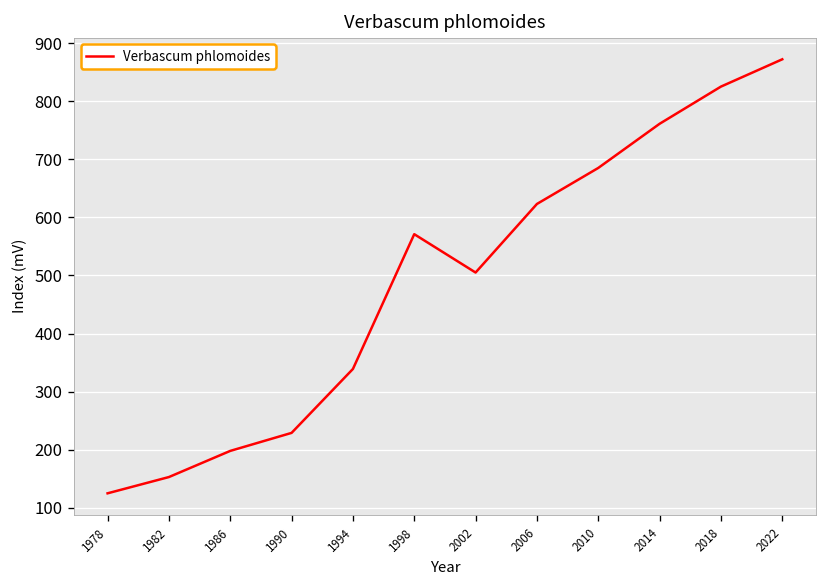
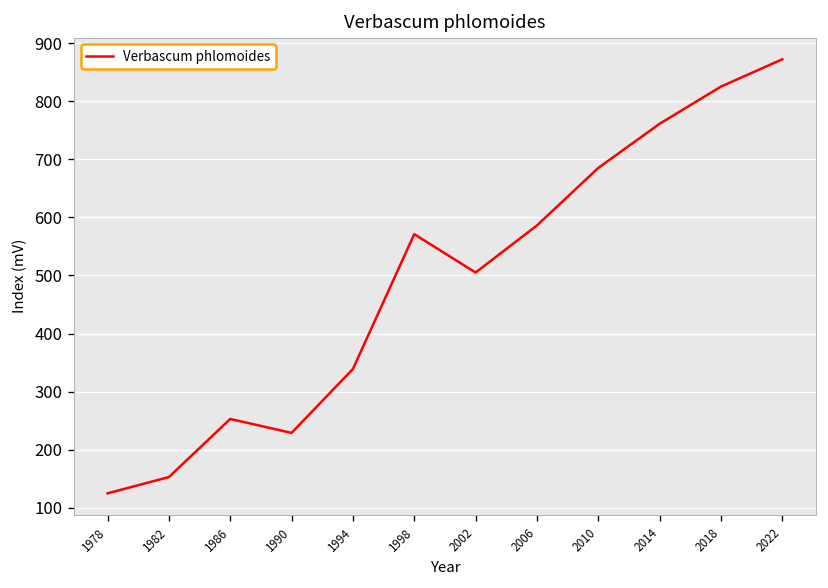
1986: 200 -> 250
2006: 620 -> 590
